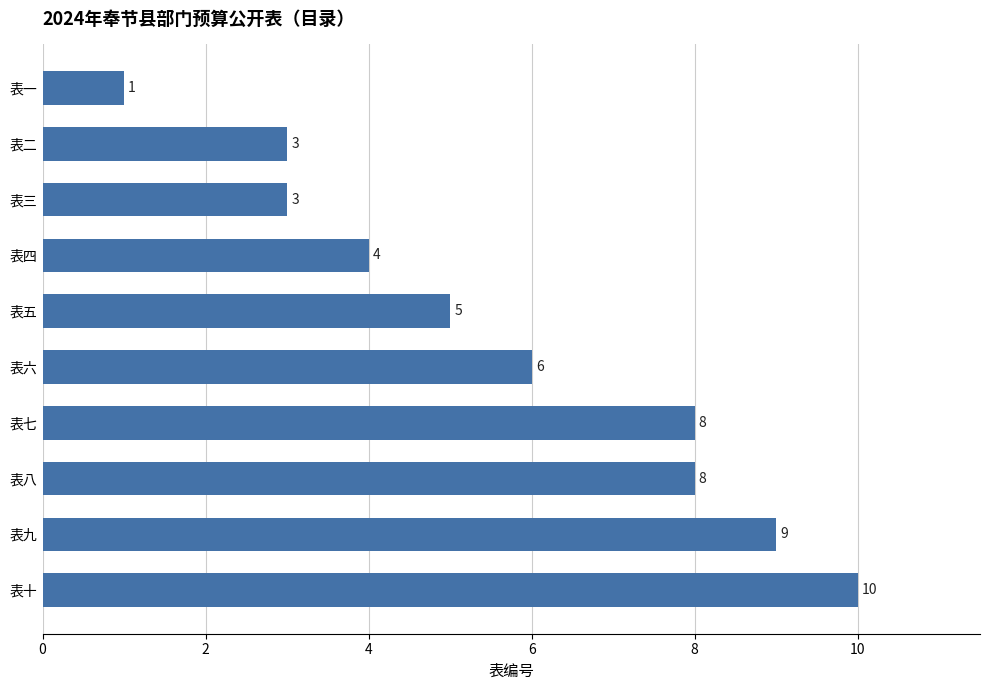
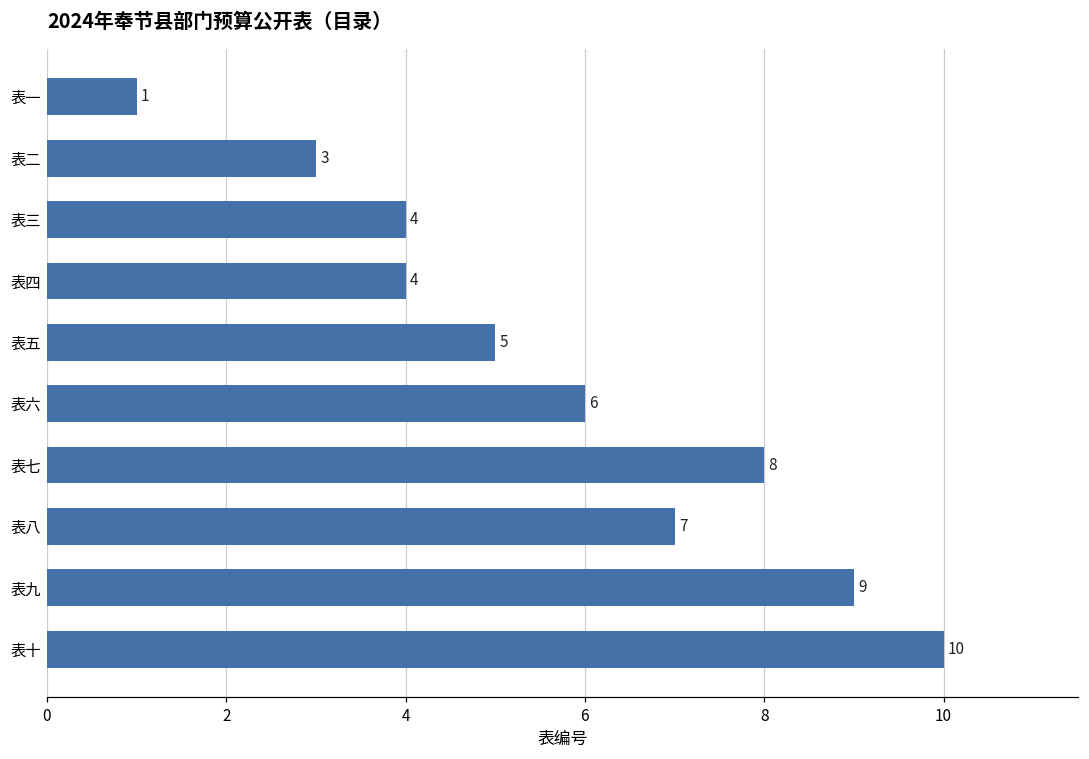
表三: 3 -> 4
表八: 8 -> 7
